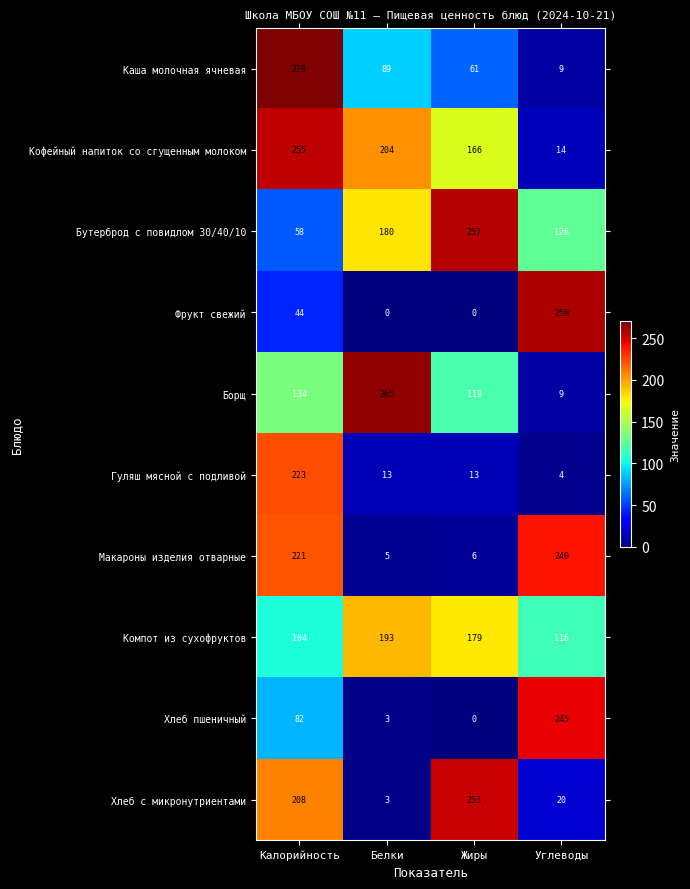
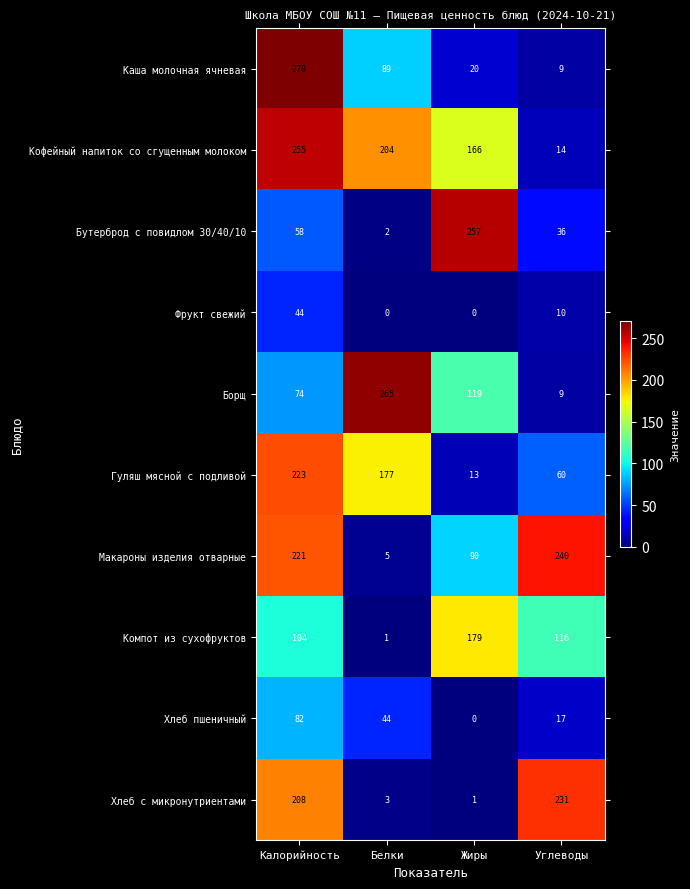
Каша молочная ячневая, Жиры: 61 -> 20
Бутерброд с повидлом 30/40/10, Белки: 180 -> 2
Бутерброд с повидлом 30/40/10, Углеводы: 126 -> 36
Фрукт свежий, Углеводы: 259 -> 10
Борщ, Калорийность: 134 -> 74
Гуляш мясной с подливой, Белки: 13 -> 177
Гуляш мясной с подливой, Углеводы: 4 -> 60
Макароны изделия отварные, Жиры: 6 -> 90
Компот из сухофруктов, Белки: 193 -> 1
Хлеб пшеничный, Белки: 3 -> 44
Хлеб пшеничный, Углеводы: 245 -> 17
Хлеб с микронутриентами, Жиры: 253 -> 1
Хлеб с микронутриентами, Углеводы: 20 -> 231
